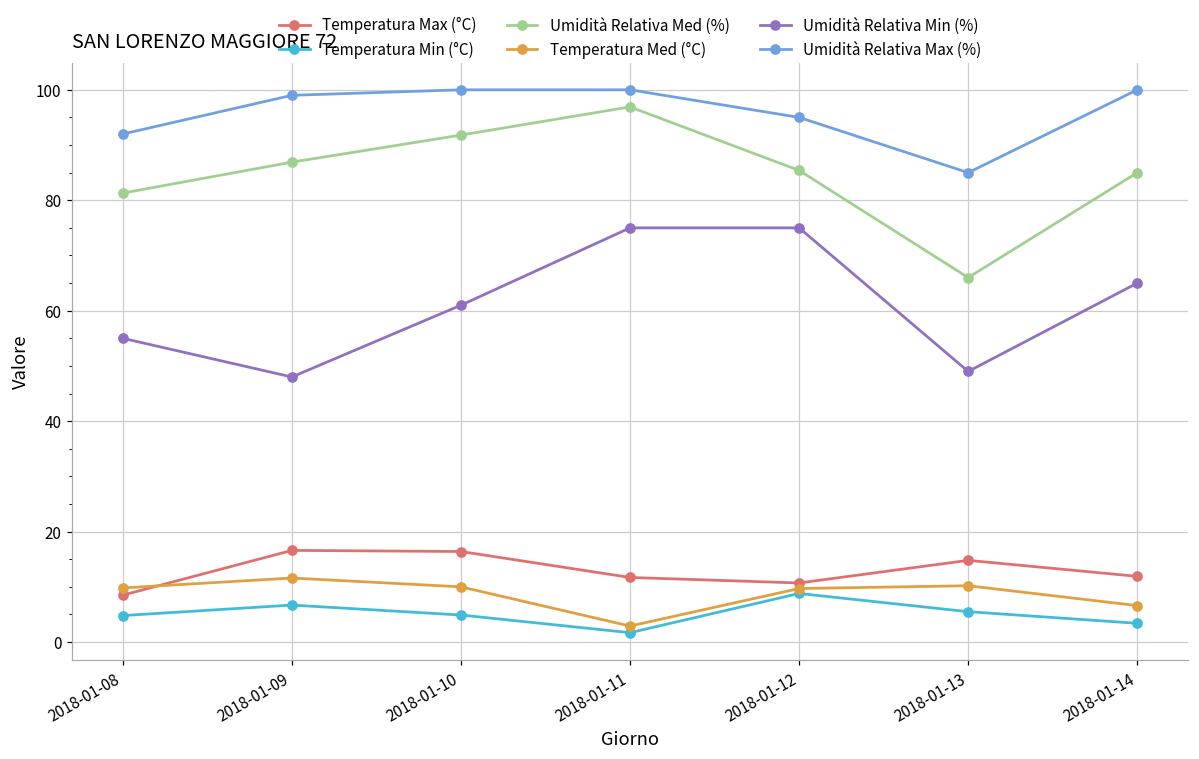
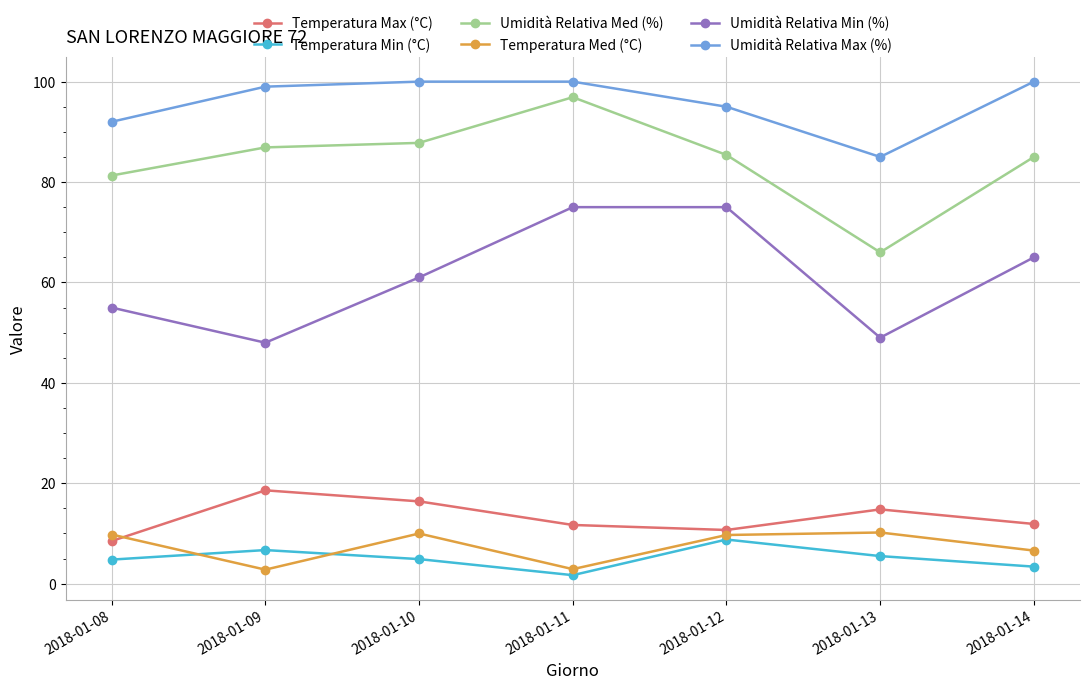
Temperatura Max (°C), 2018-01-09: 17 -> 19
Temperatura Med (°C), 2018-01-09: 12 -> 3
Umidità Relativa Med (%), 2018-01-10: 92 -> 88
